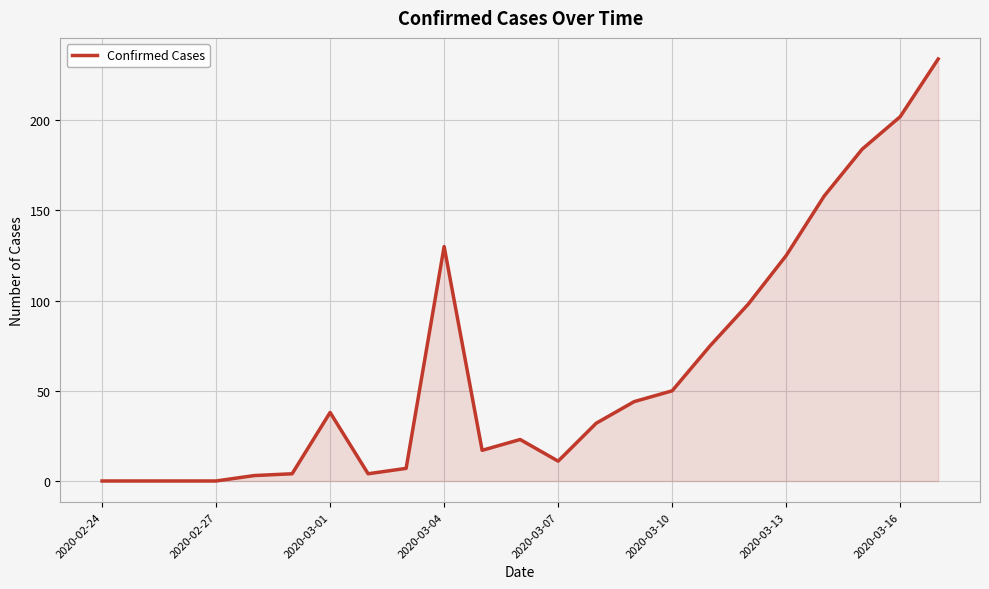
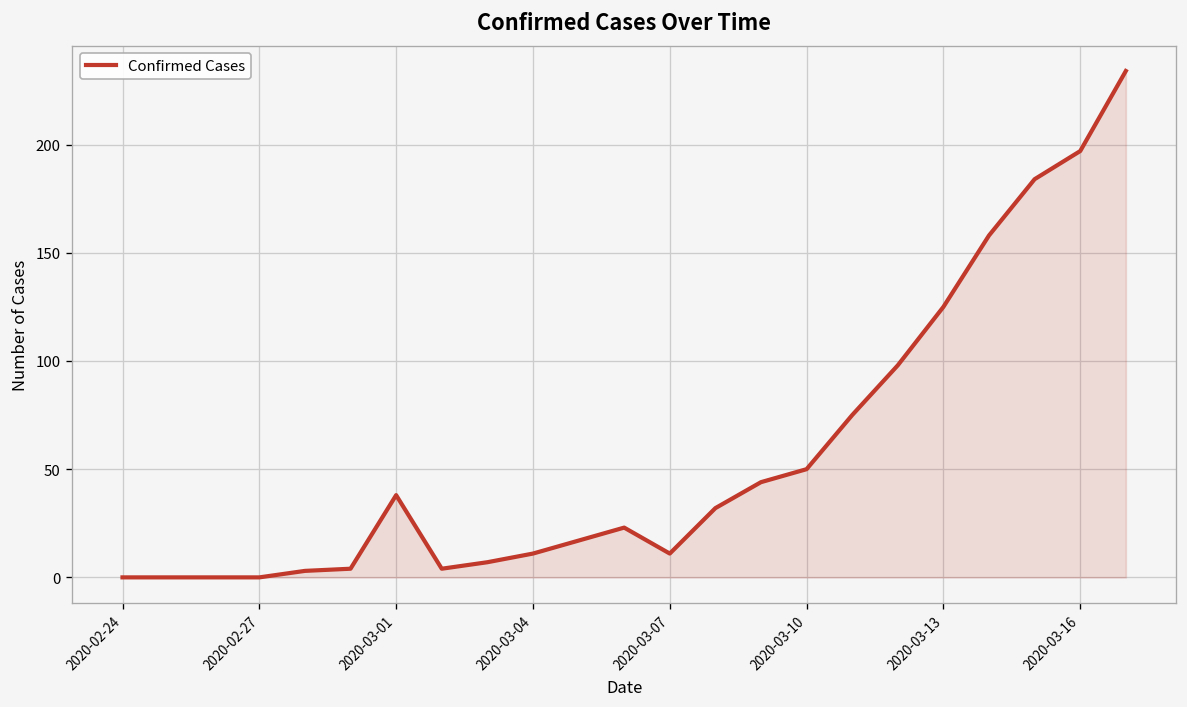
2020-03-04: 130 -> 11
2020-03-16: 202 -> 197
